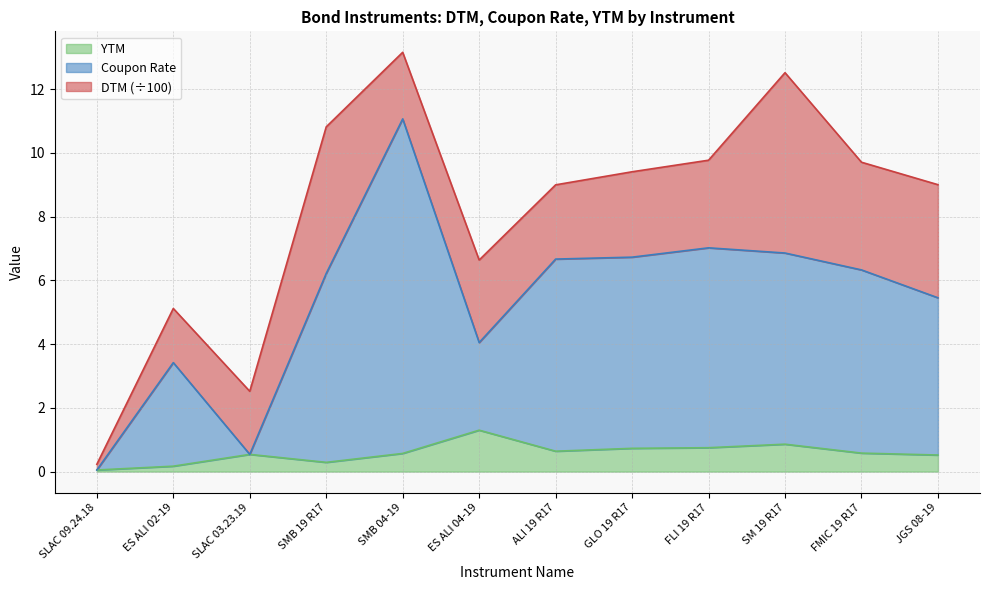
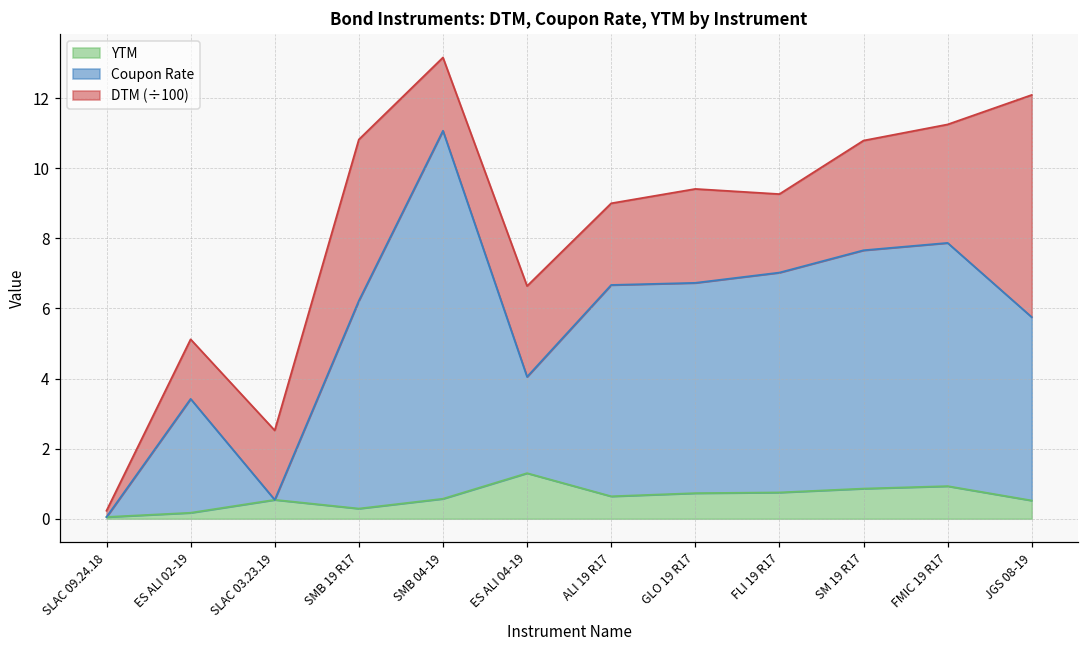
DTM (÷100), FLI 19 R17: 2.7 -> 2.2
Coupon Rate, SM 19 R17: 6.0 -> 6.8
DTM (÷100), SM 19 R17: 5.7 -> 3.1
YTM, FMIC 19 R17: 0.6 -> 0.9
Coupon Rate, FMIC 19 R17: 5.8 -> 6.9
Coupon Rate, JGS 08-19: 4.9 -> 5.2
DTM (÷100), JGS 08-19: 3.5 -> 6.3
